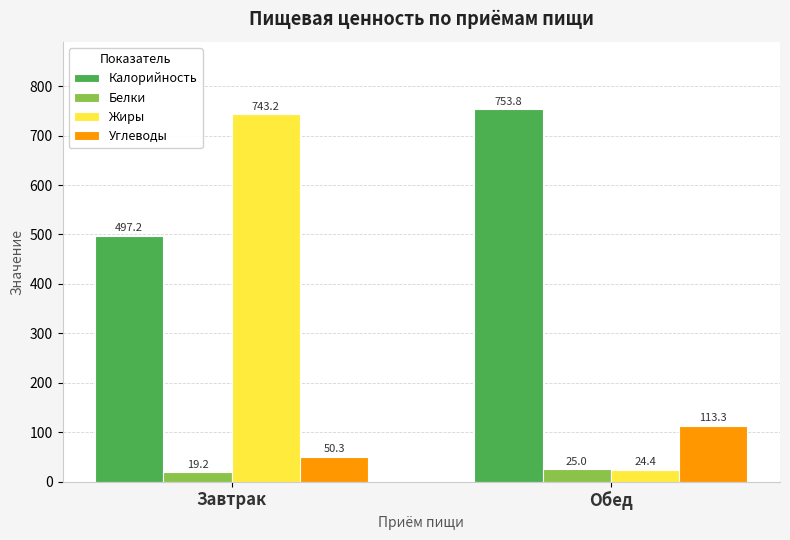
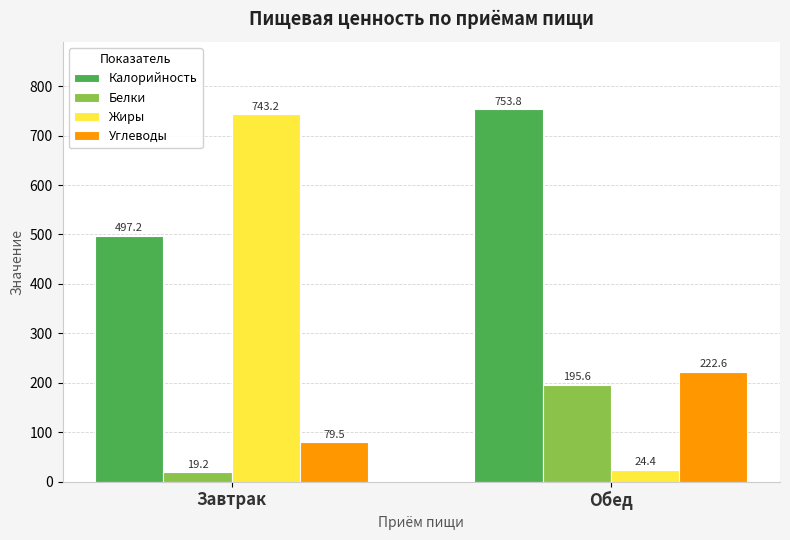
Углеводы, Завтрак: 50.3 -> 79.5
Белки, Обед: 25.0 -> 195.6
Углеводы, Обед: 113.3 -> 222.6
